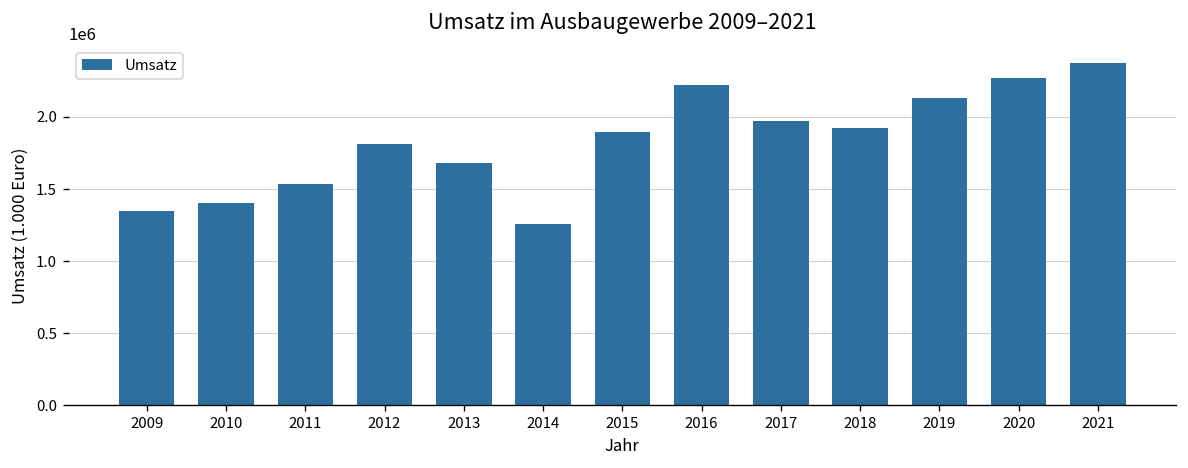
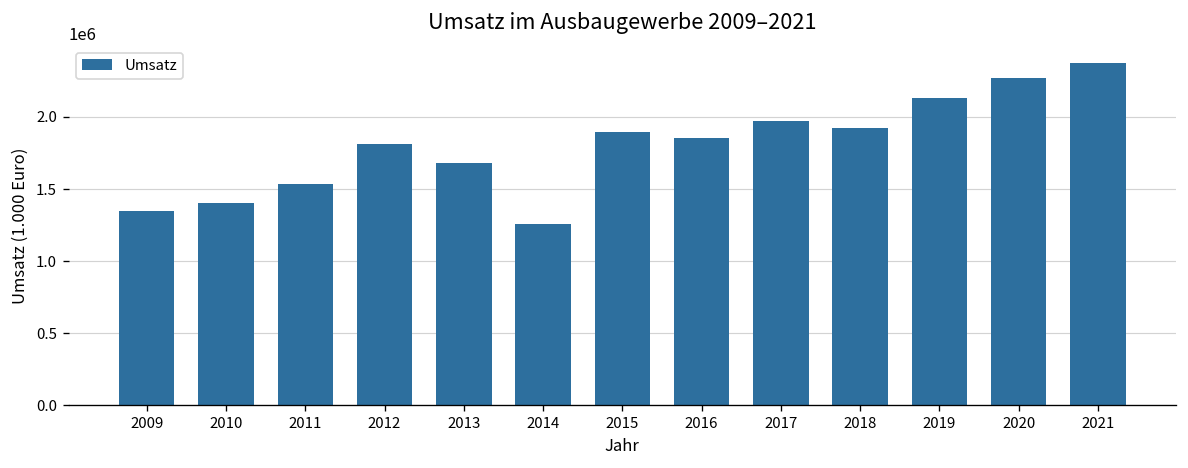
2016: 2220000 -> 1850000
